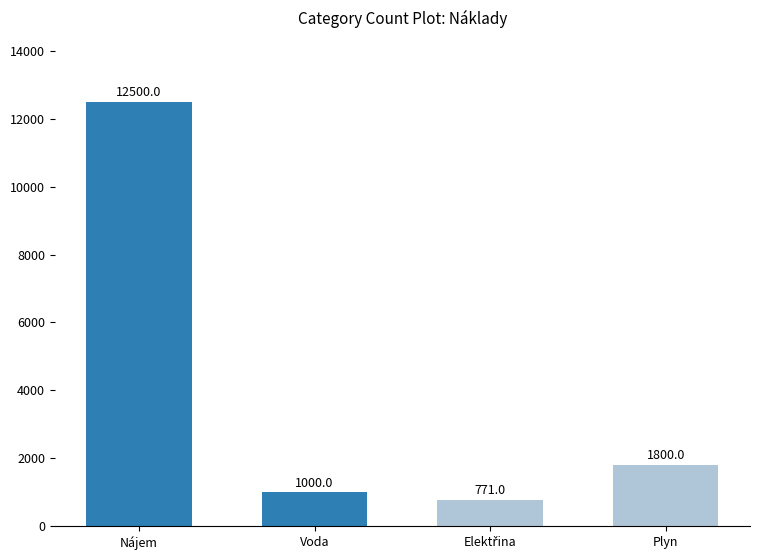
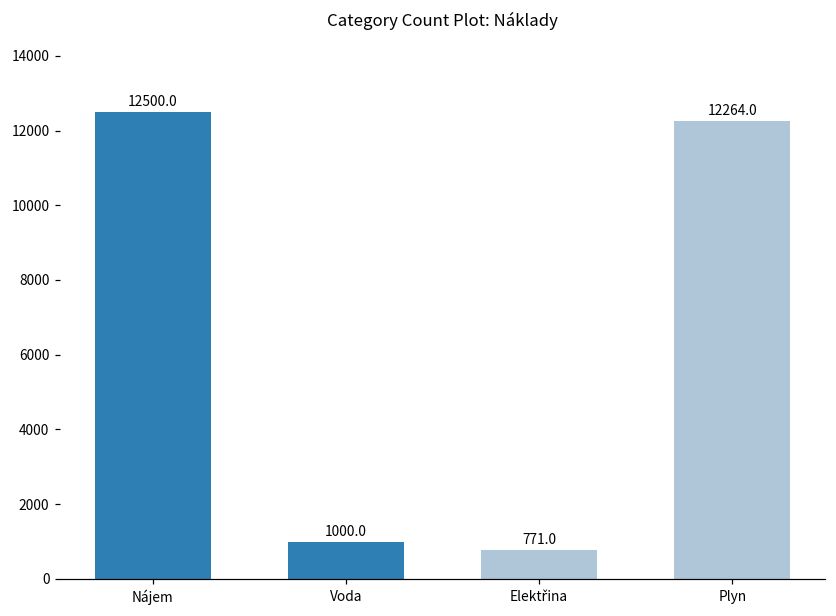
Plyn: 1800.0 -> 12264.0
